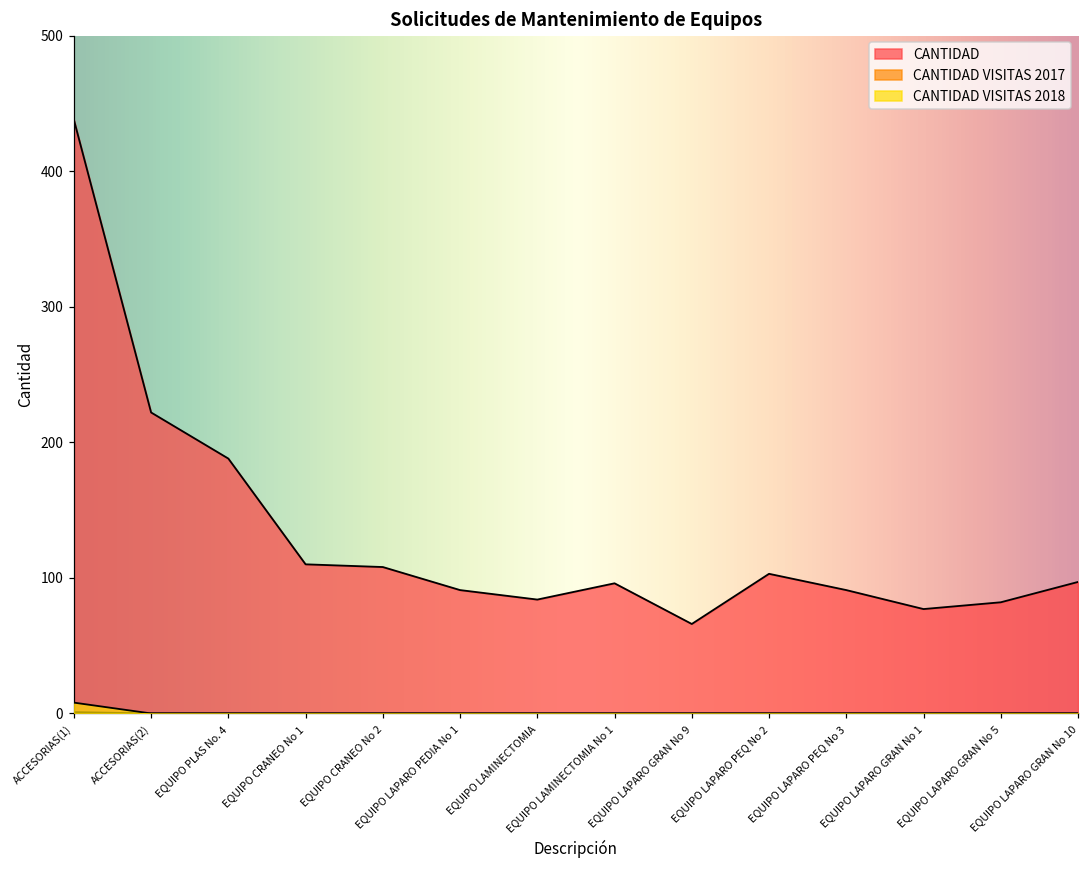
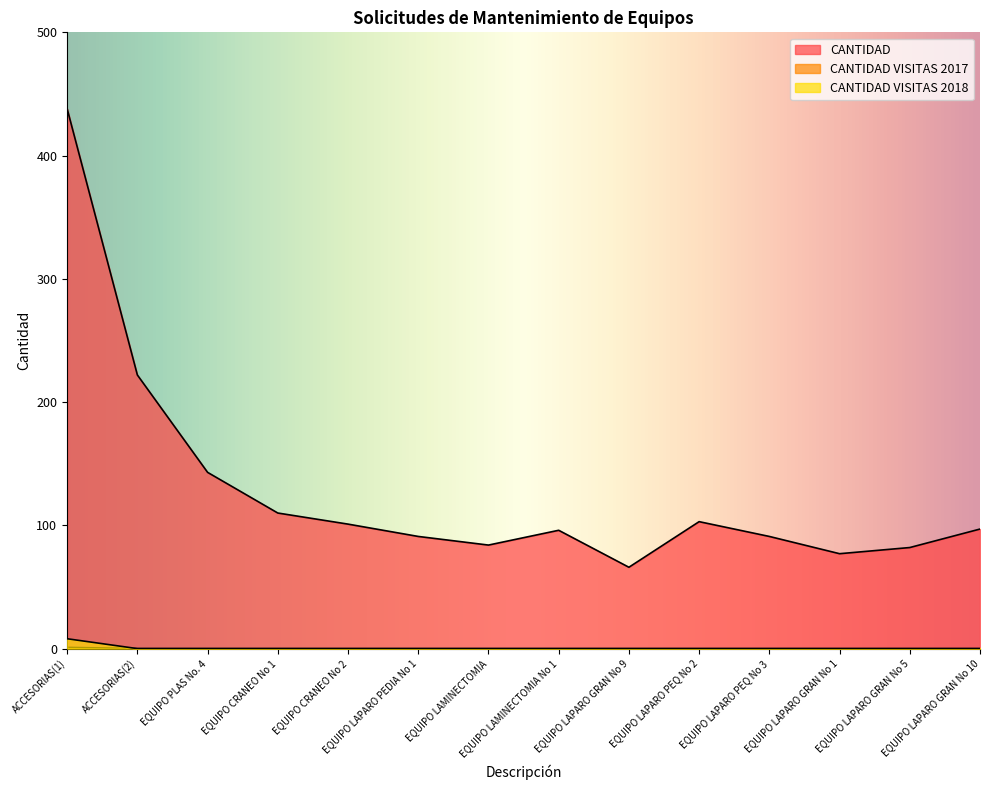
CANTIDAD, EQUIPO PLAS No. 4: 188 -> 143
CANTIDAD, EQUIPO CRANEO No 2: 108 -> 101
